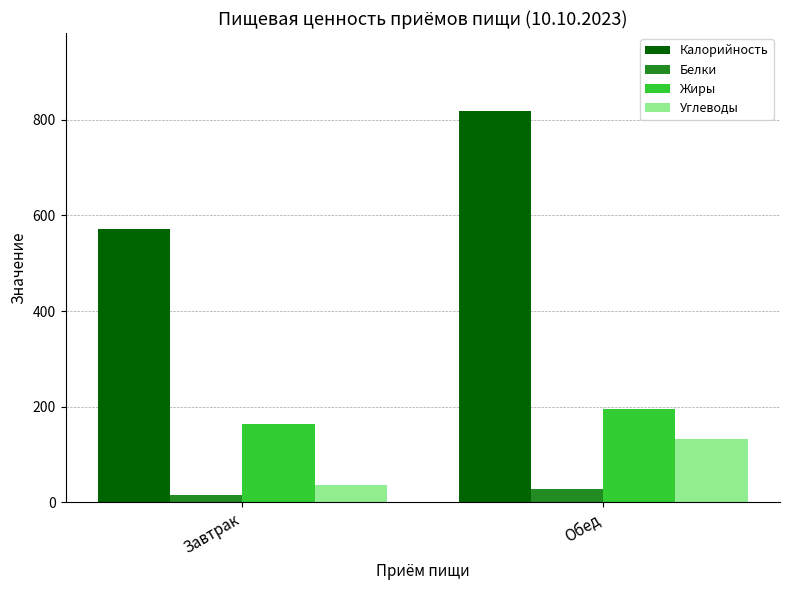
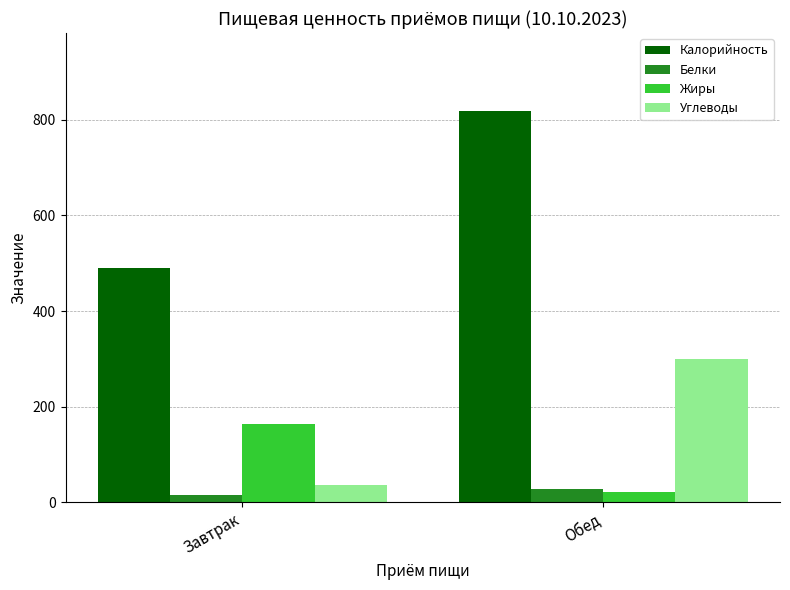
Калорийность, Завтрак: 570 -> 490
Жиры, Обед: 200 -> 20
Углеводы, Обед: 130 -> 300
